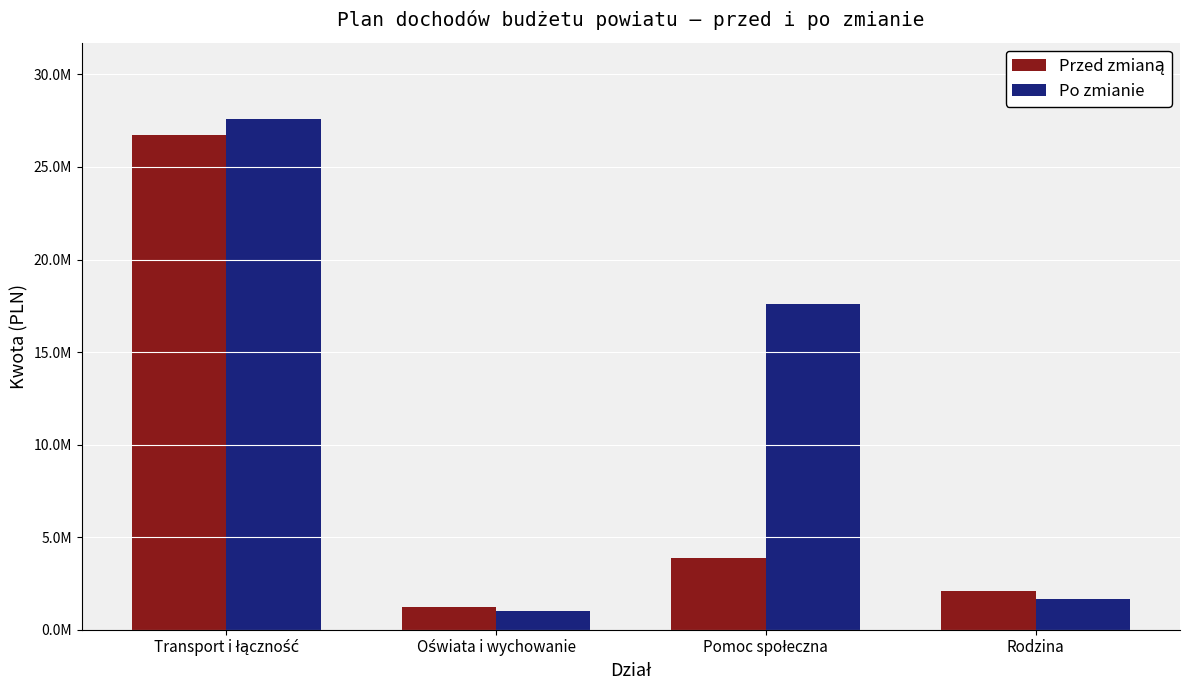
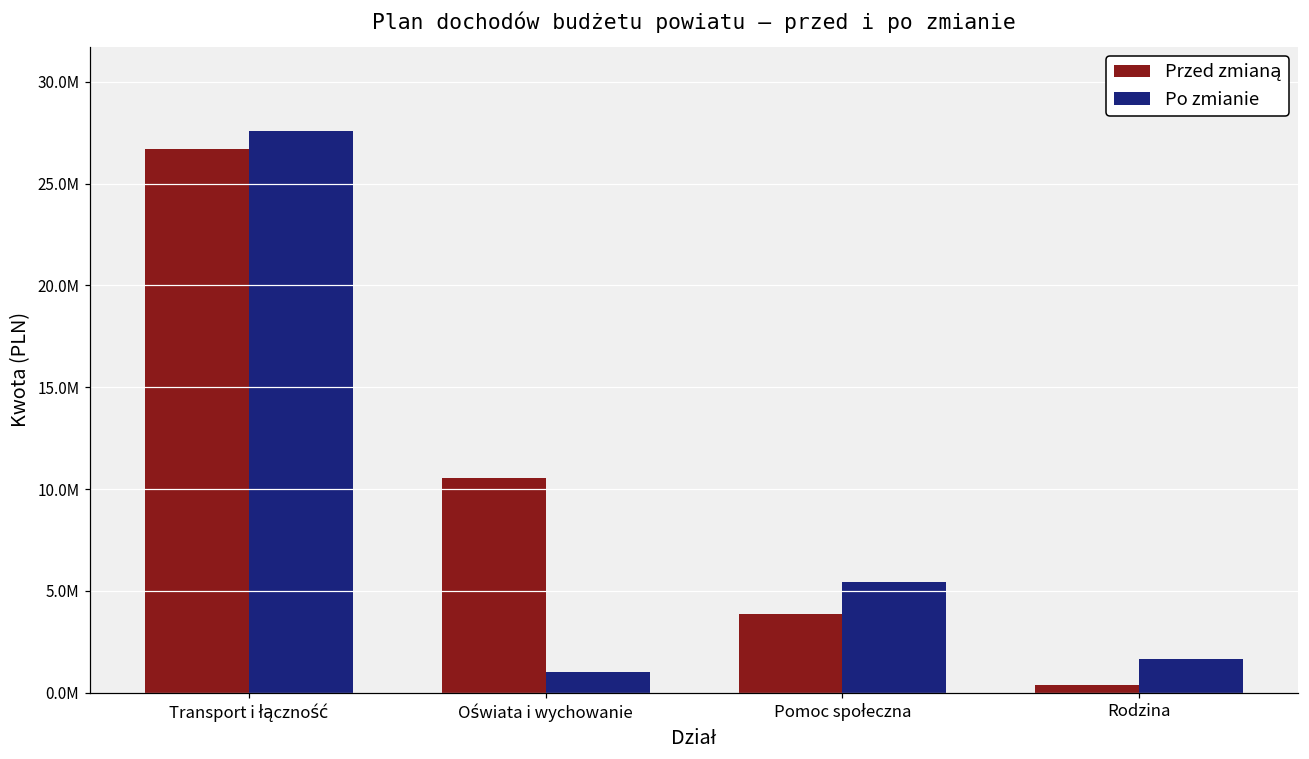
Przed zmianą, Oświata i wychowanie: 1200000 -> 10500000
Po zmianie, Pomoc społeczna: 17600000 -> 5400000
Przed zmianą, Rodzina: 2100000 -> 400000
